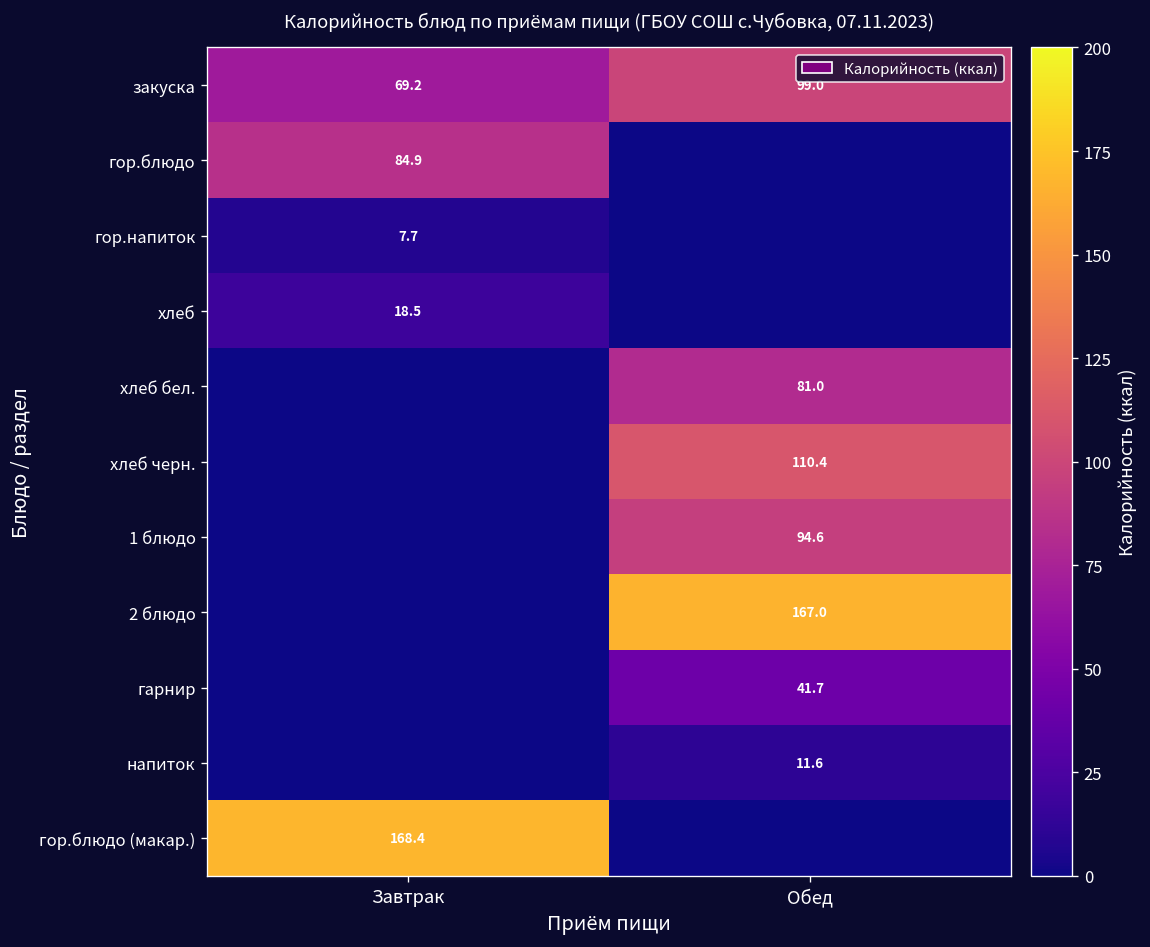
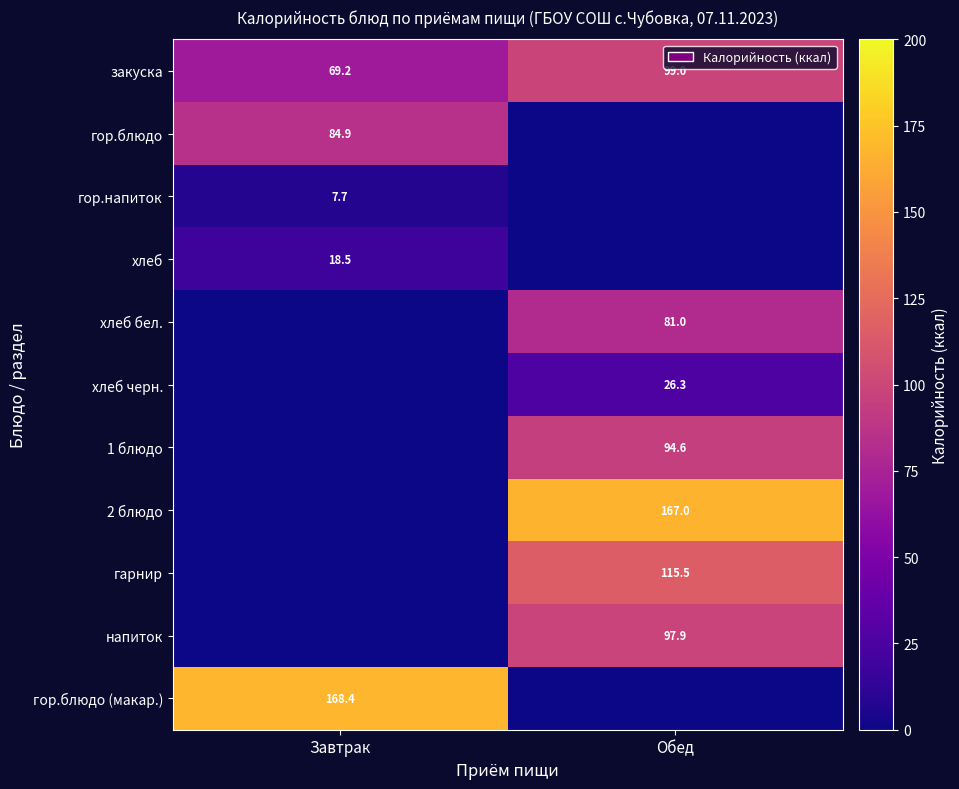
хлеб черн., Обед: 110.4 -> 26.3
гарнир, Обед: 41.7 -> 115.5
напиток, Обед: 11.6 -> 97.9
